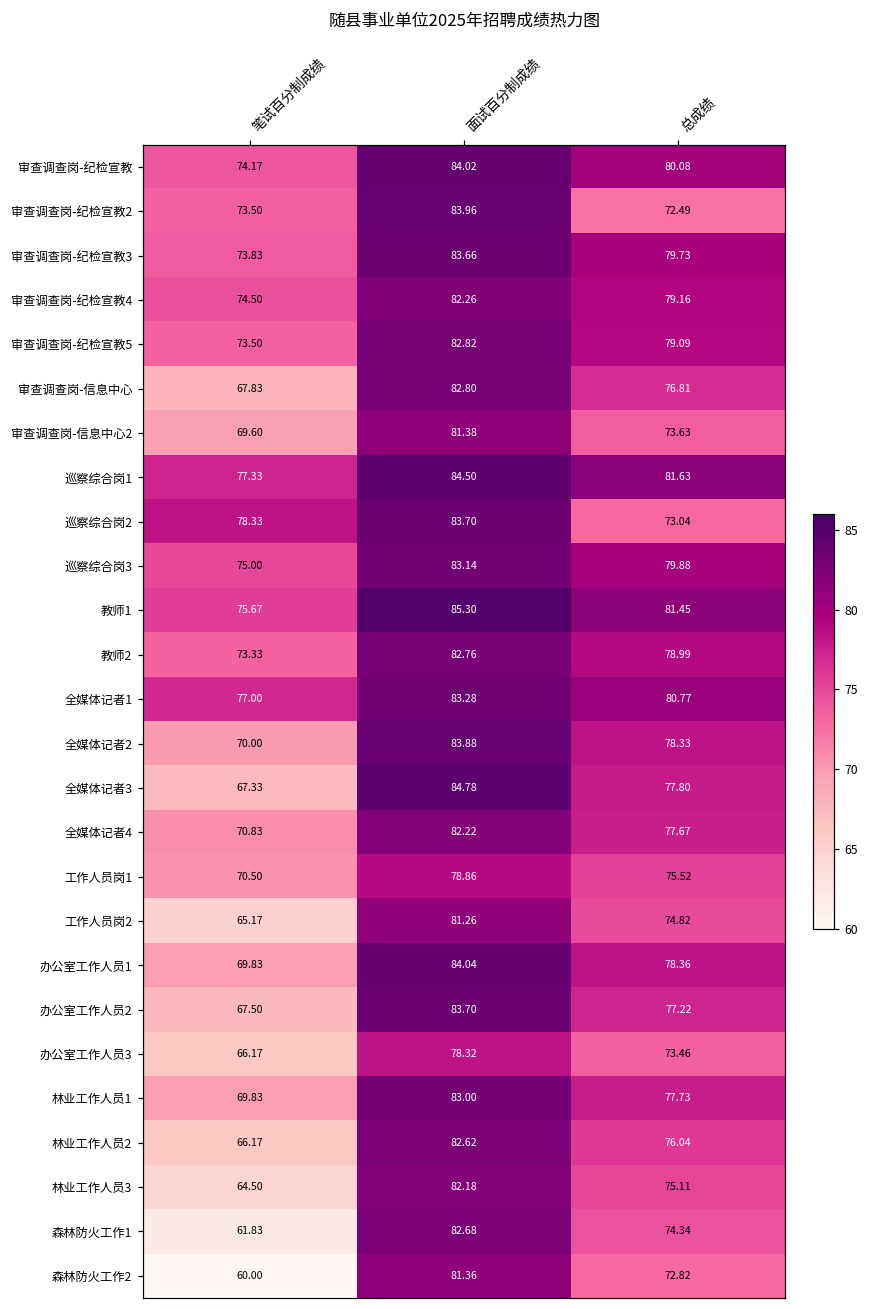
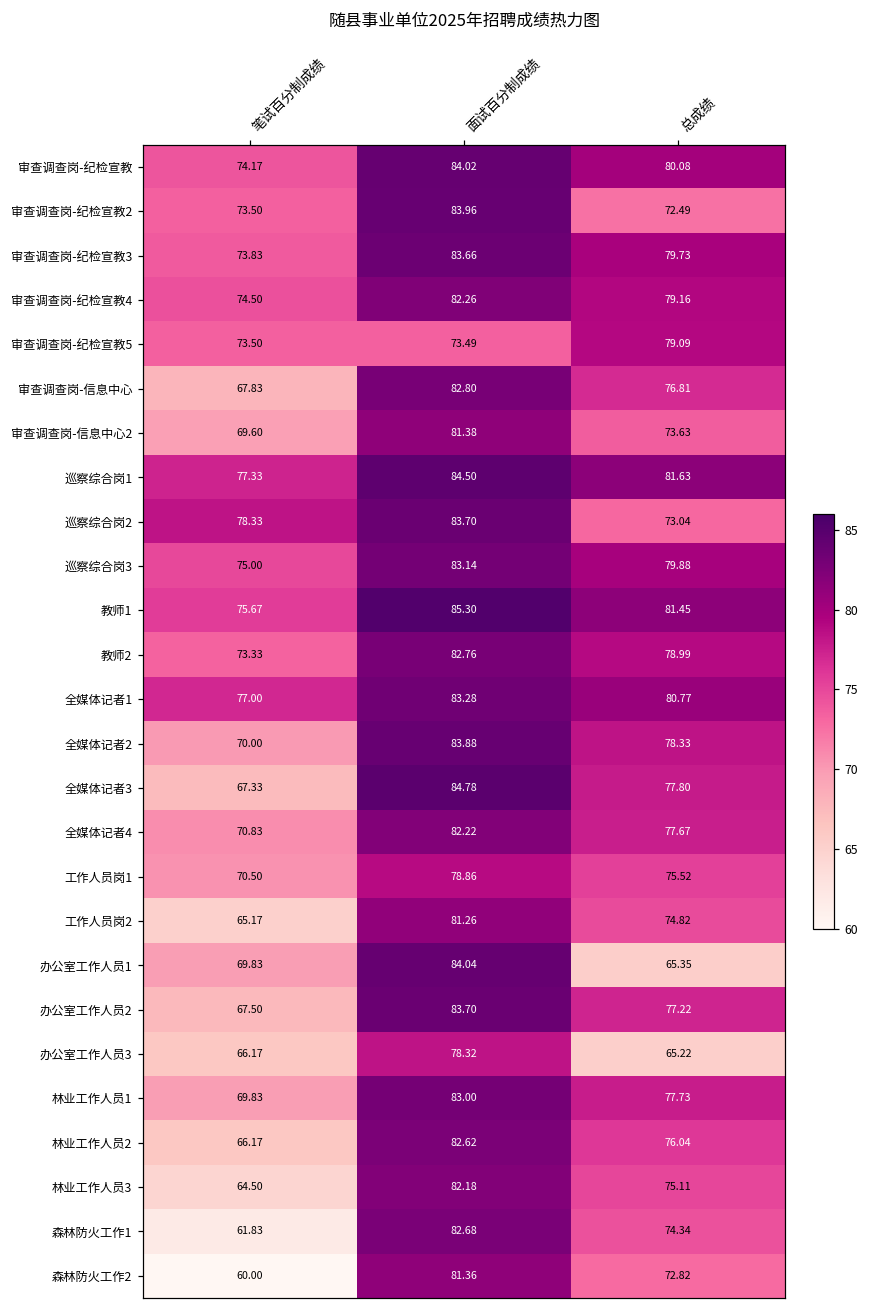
审查调查岗-纪检宣教5, 面试百分制成绩: 82.82 -> 73.49
办公室工作人员1, 总成绩: 78.36 -> 65.35
办公室工作人员3, 总成绩: 73.46 -> 65.22
